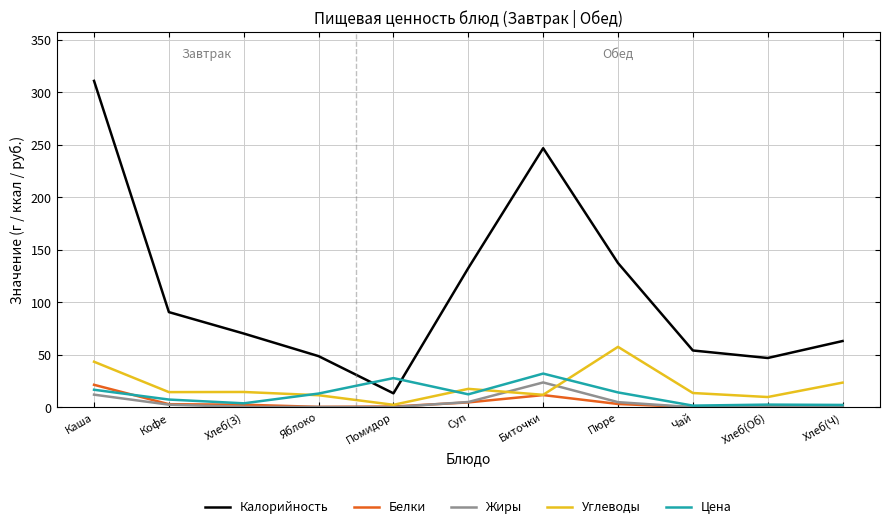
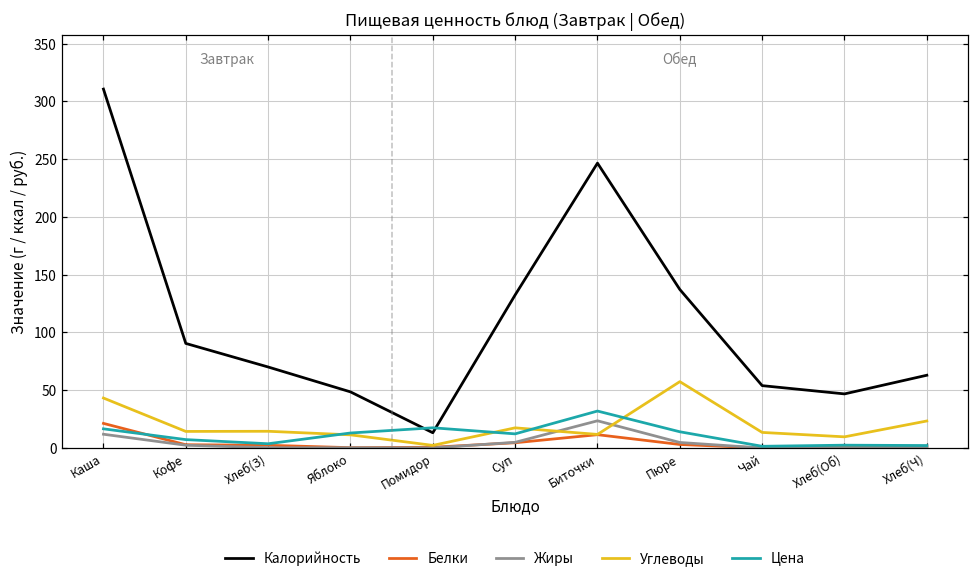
Цена, Помидор: 28 -> 18
